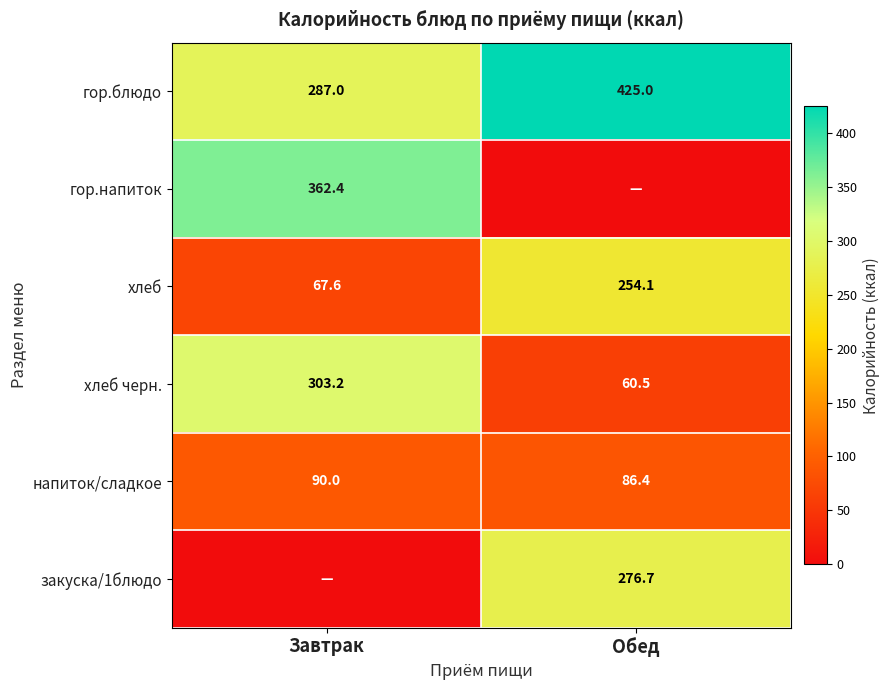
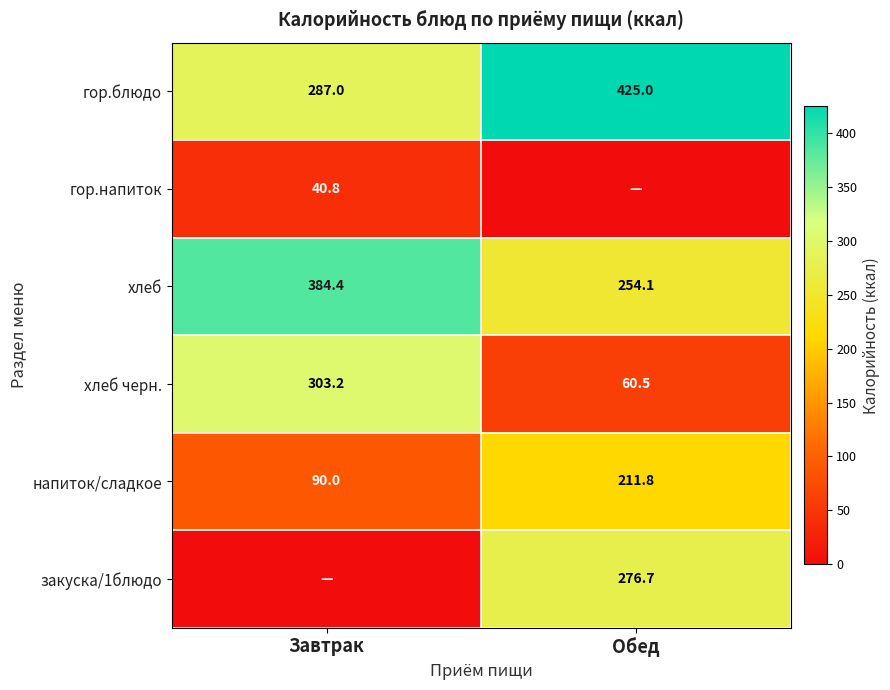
гор.напиток, Завтрак: 362.4 -> 40.8
хлеб, Завтрак: 67.6 -> 384.4
напиток/сладкое, Обед: 86.4 -> 211.8
